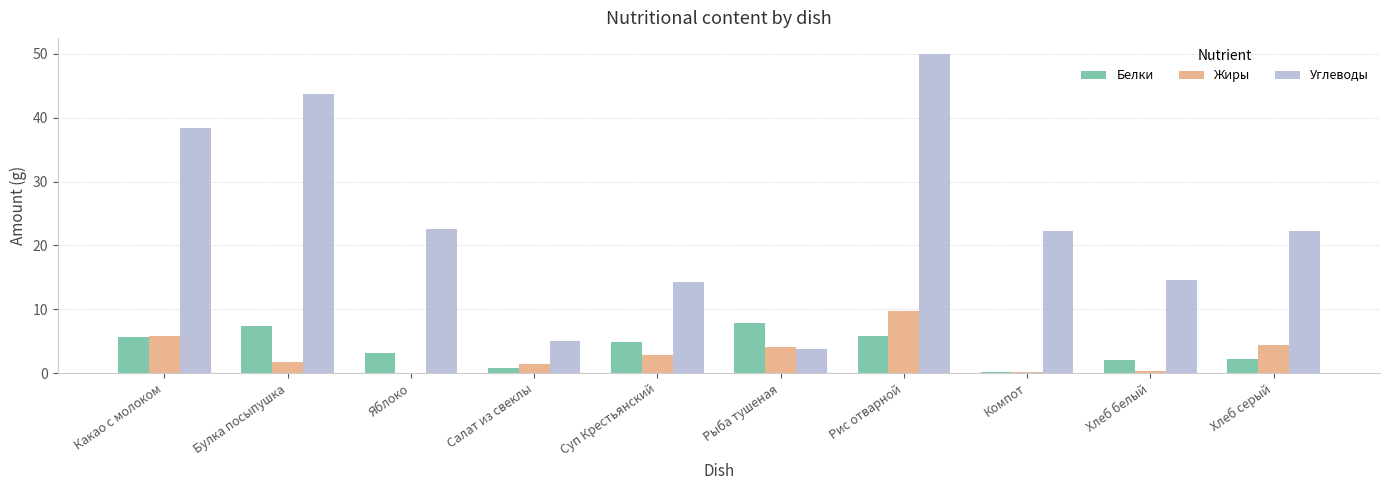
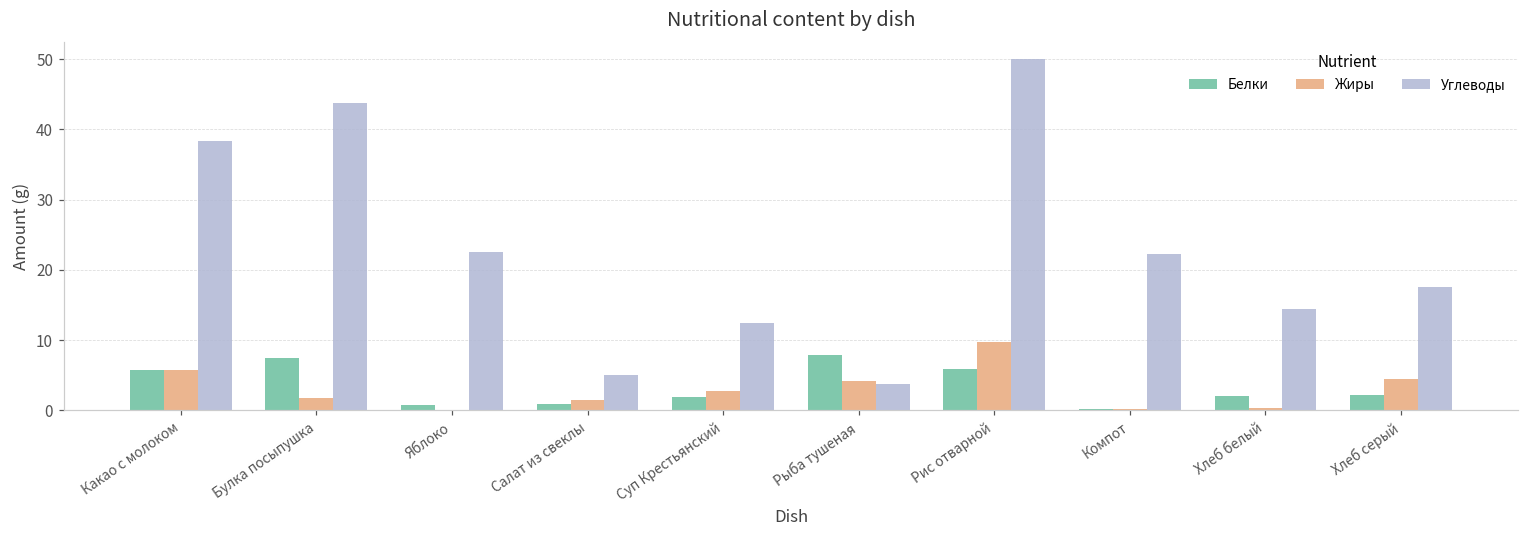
Белки, Яблоко: 3 -> 1
Белки, Суп Крестьянский: 5 -> 2
Углеводы, Суп Крестьянский: 14 -> 12
Углеводы, Хлеб серый: 22 -> 18
